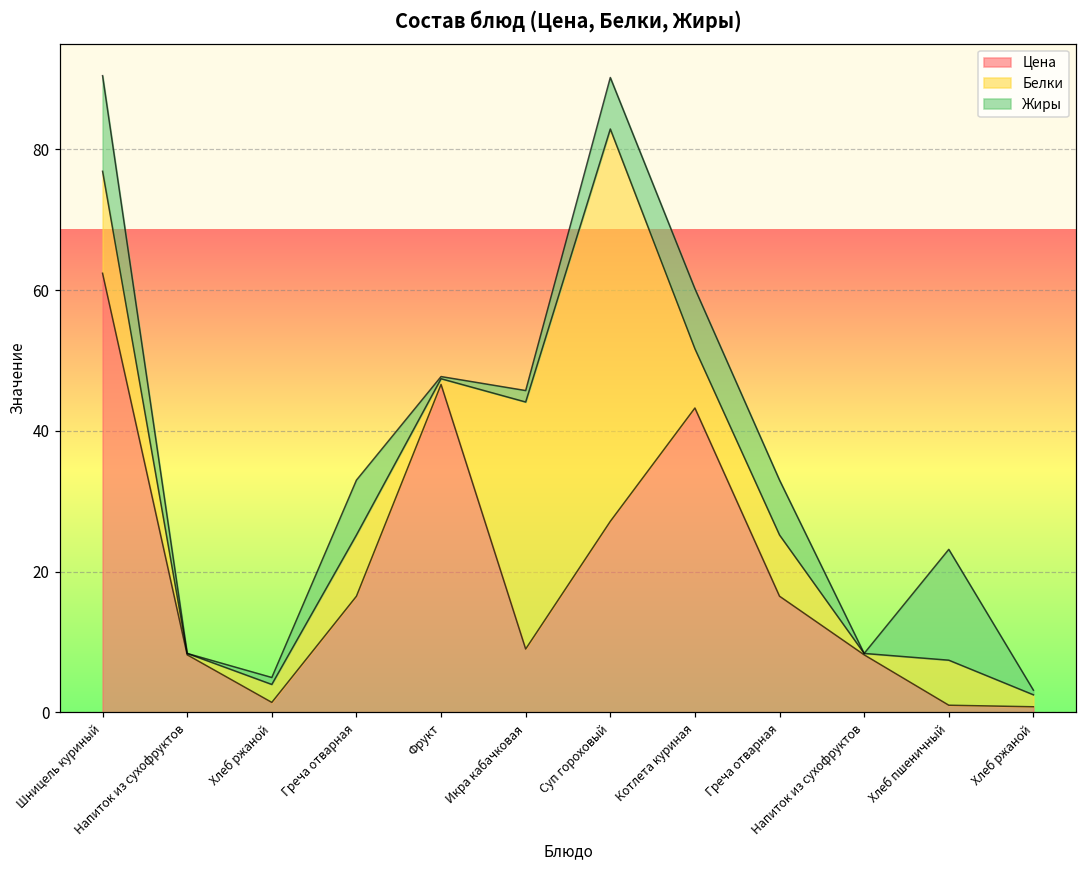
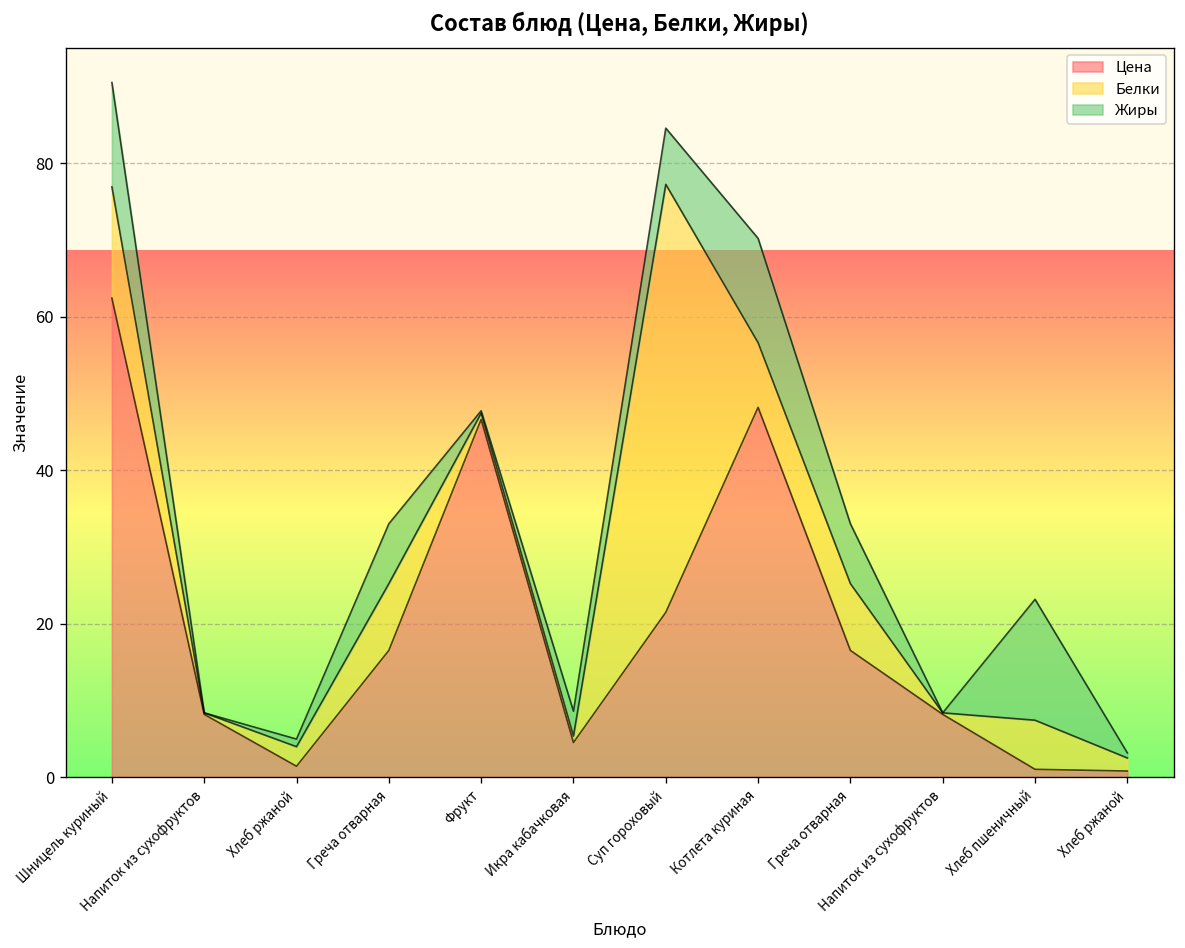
Цена, Икра кабачковая: 9 -> 5
Белки, Икра кабачковая: 35 -> 1
Жиры, Икра кабачковая: 2 -> 3
Цена, Суп гороховый: 27 -> 21
Цена, Котлета куриная: 43 -> 48
Жиры, Котлета куриная: 9 -> 14
